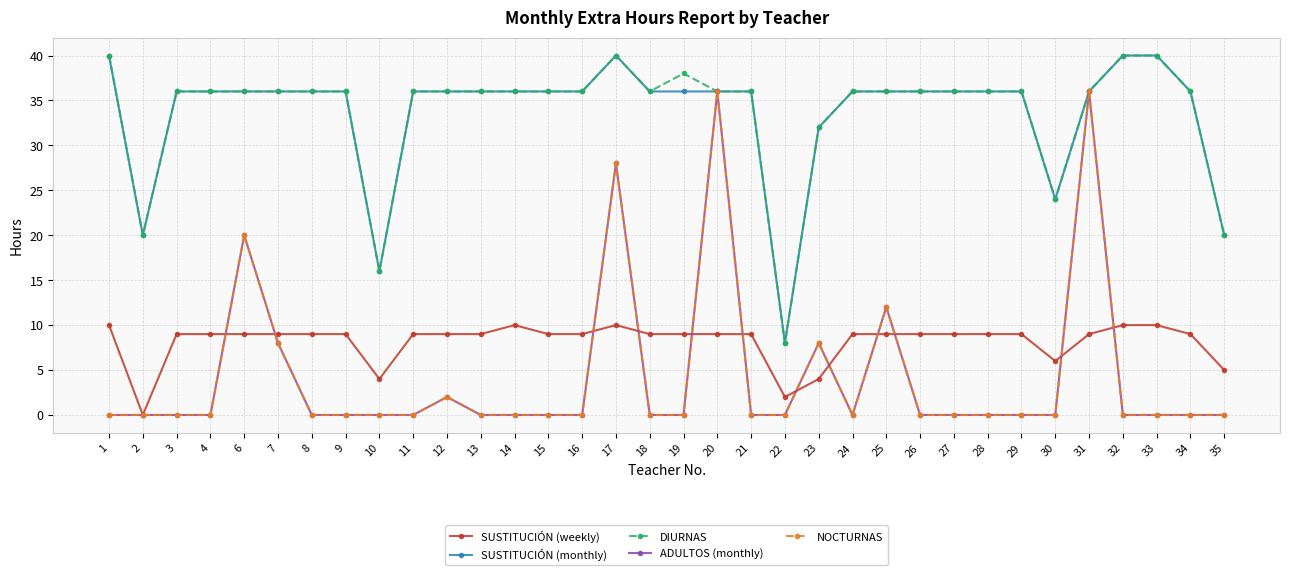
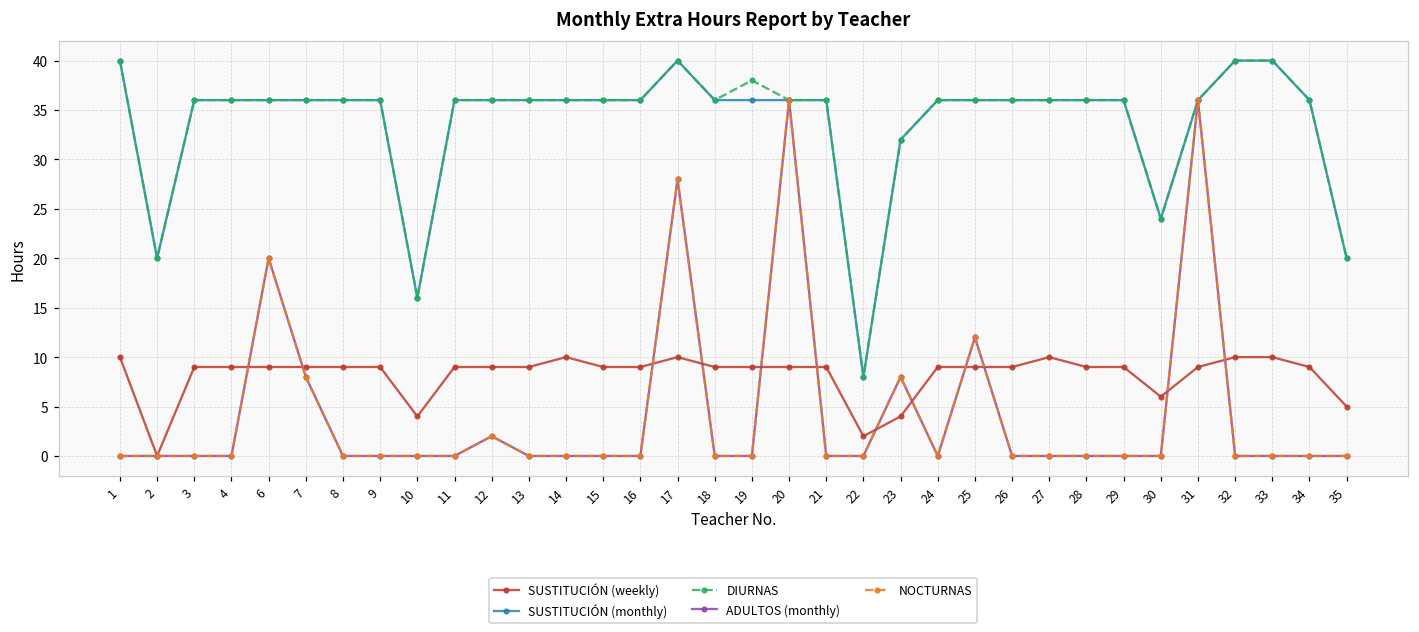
SUSTITUCIÓN (weekly), 27: 9 -> 10
